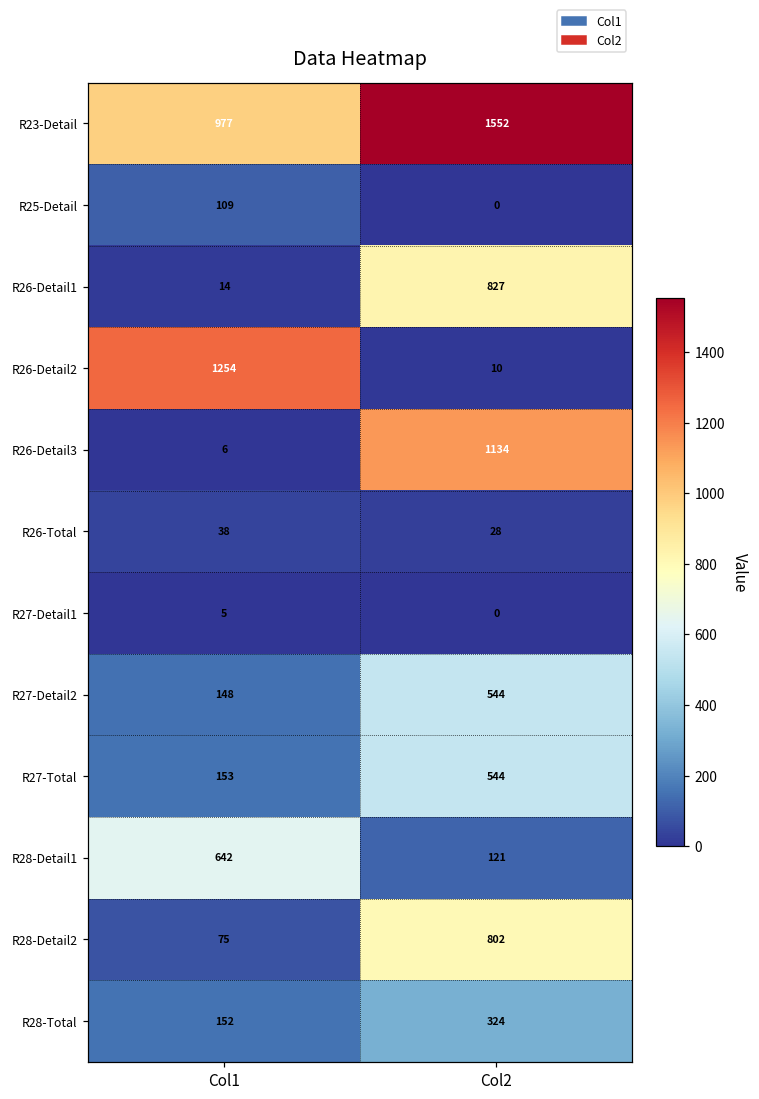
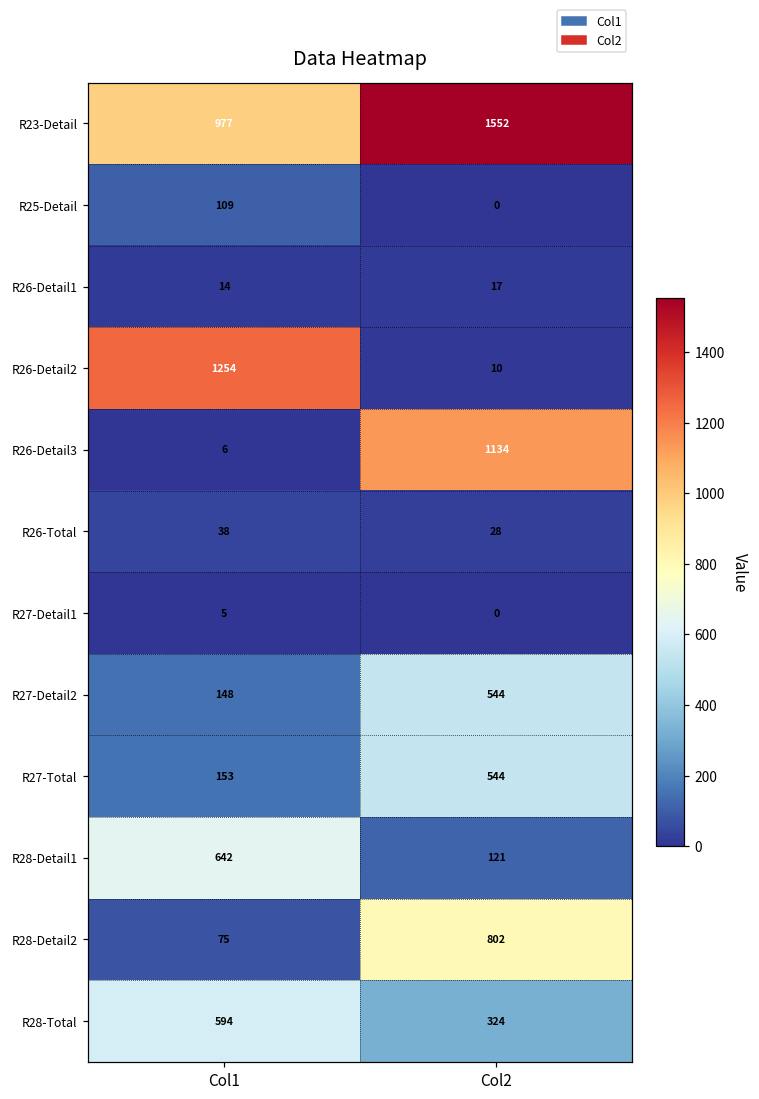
R26-Detail1, Col2: 827 -> 17
R28-Total, Col1: 152 -> 594
